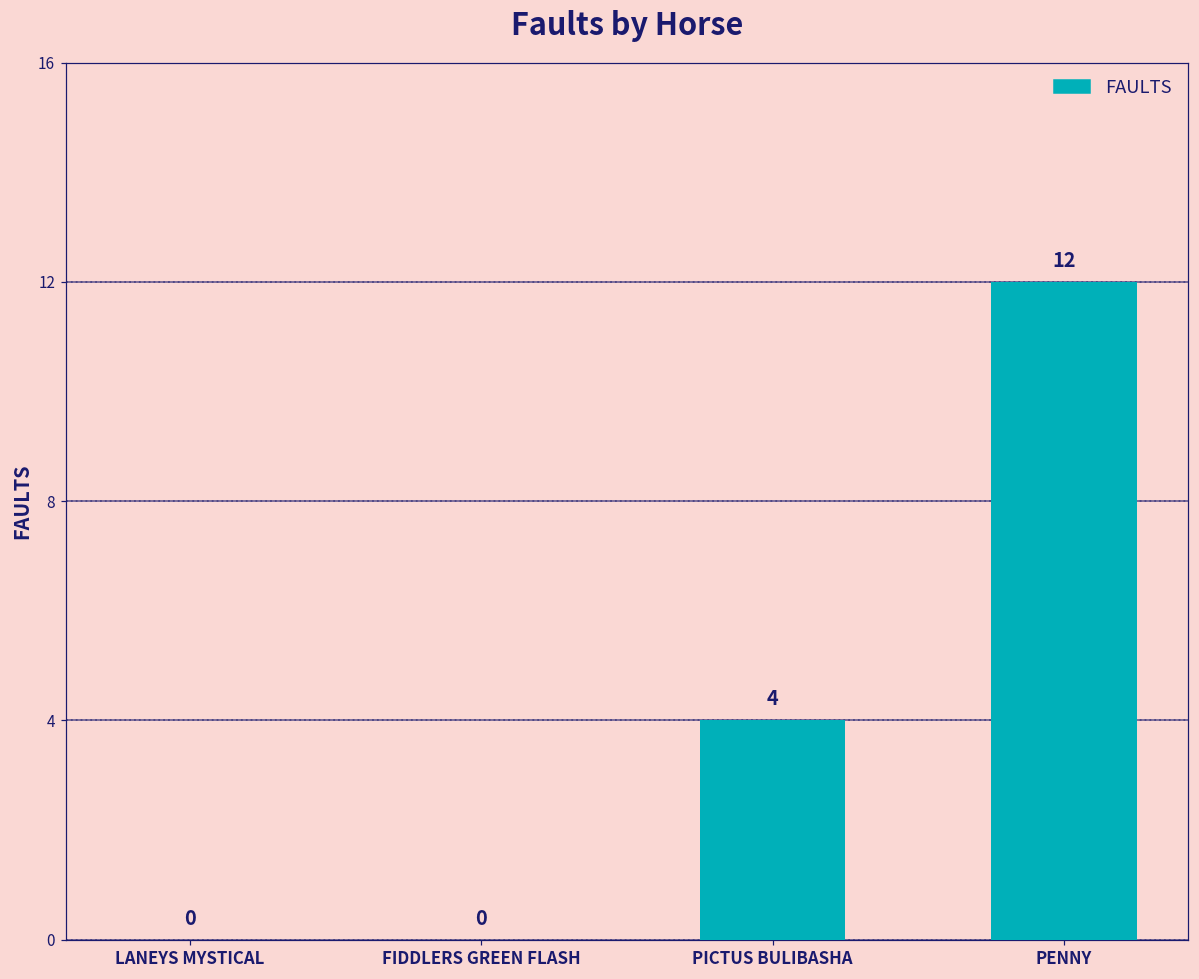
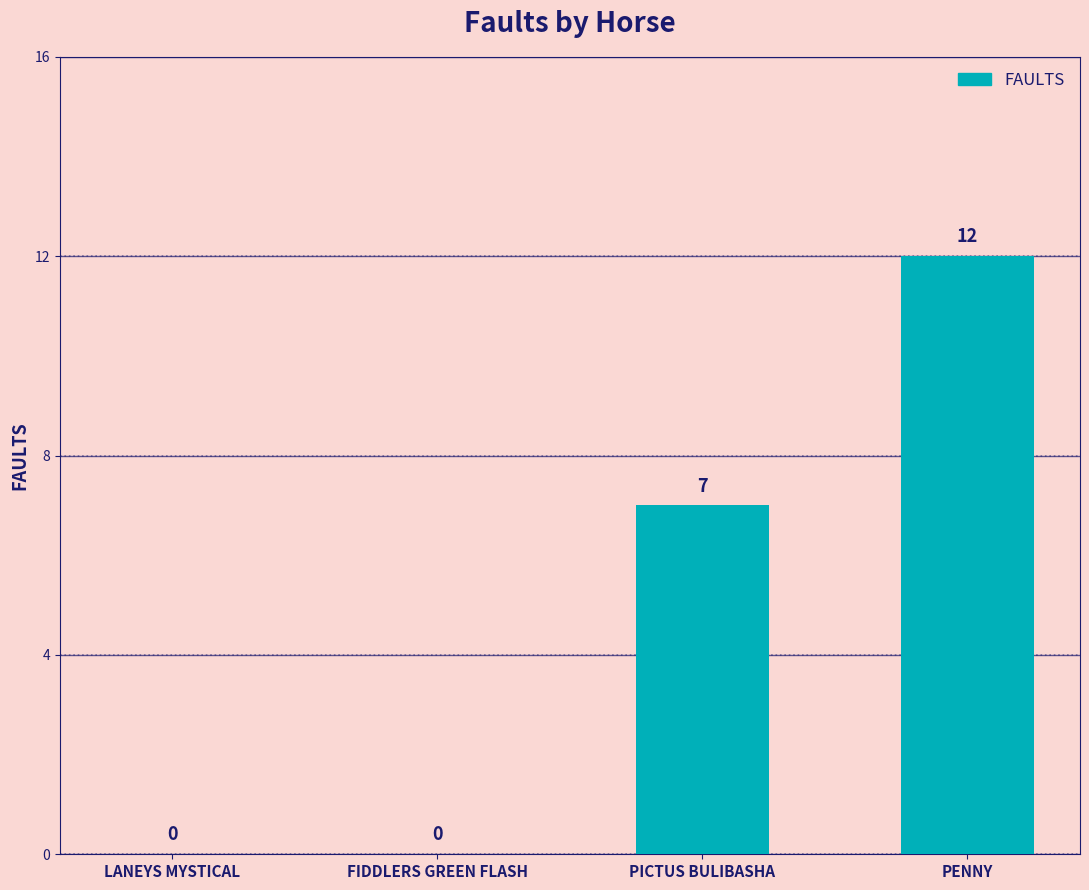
PICTUS BULIBASHA: 4 -> 7
